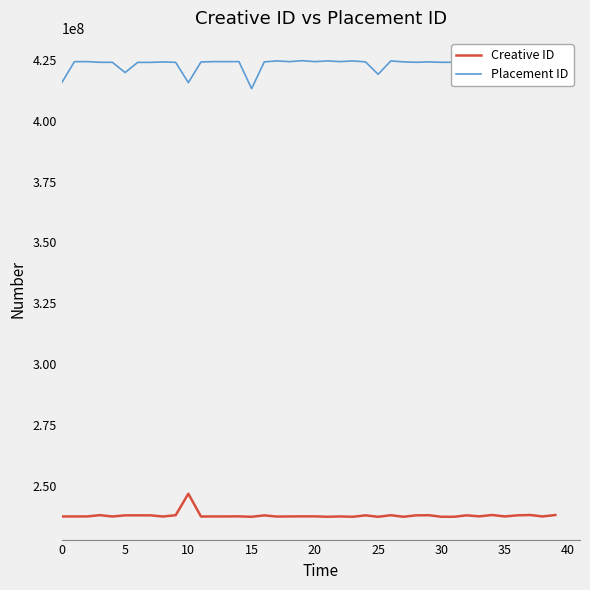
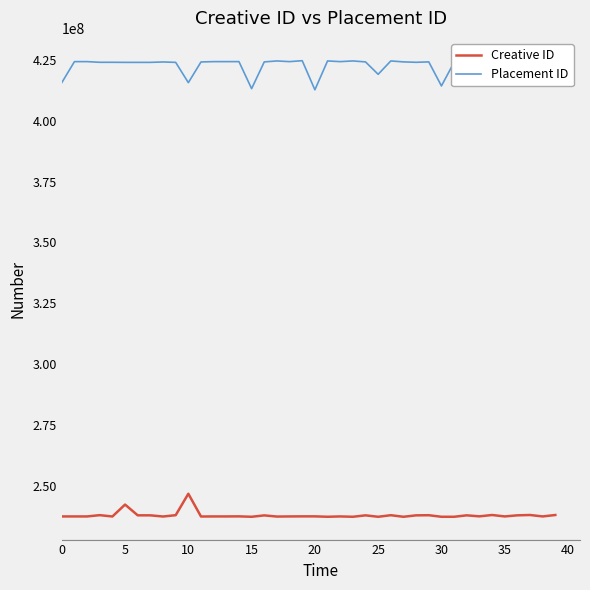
Creative ID, 5: 238000000 -> 242000000
Placement ID, 5: 420000000 -> 424000000
Placement ID, 20: 424000000 -> 413000000
Placement ID, 30: 424000000 -> 414000000
